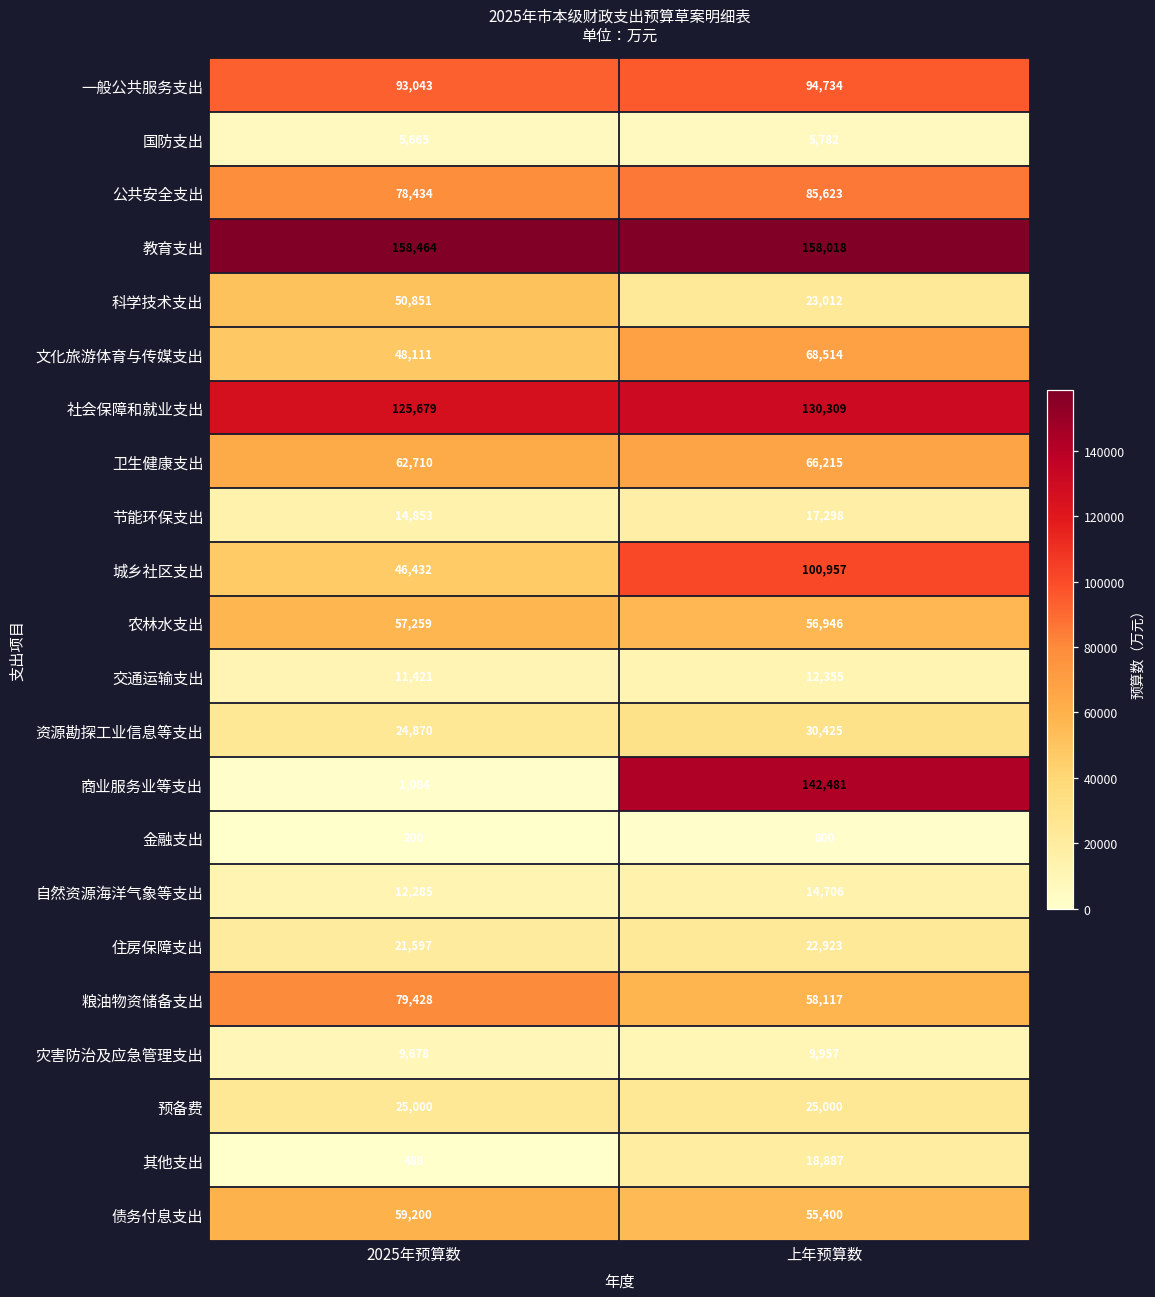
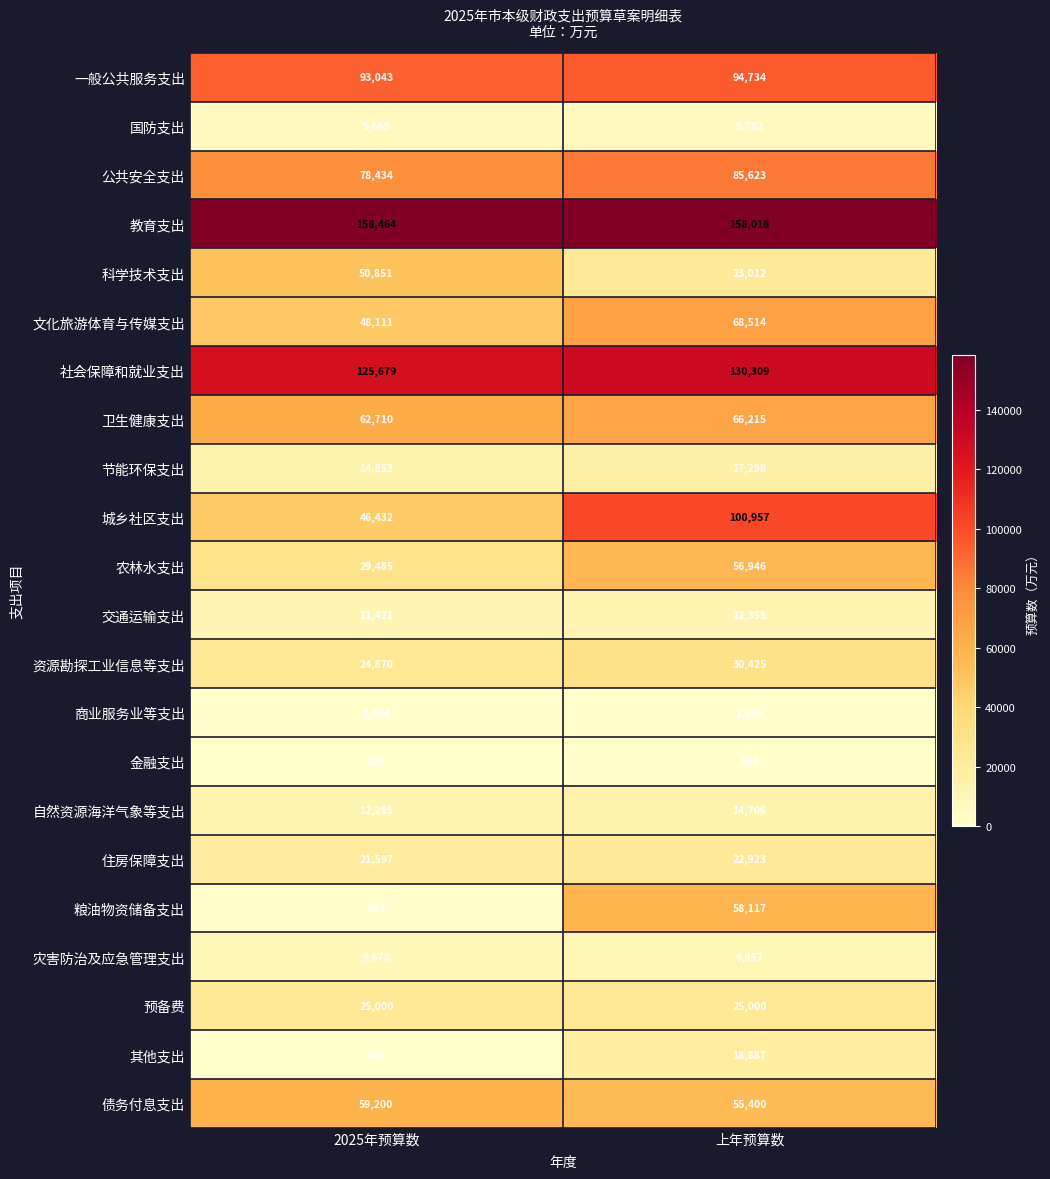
农林水支出, 2025年预算数: 57,259 -> 29,485
商业服务业等支出, 上年预算数: 142,481 -> 1,506
粮油物资储备支出, 2025年预算数: 79,428 -> 653
